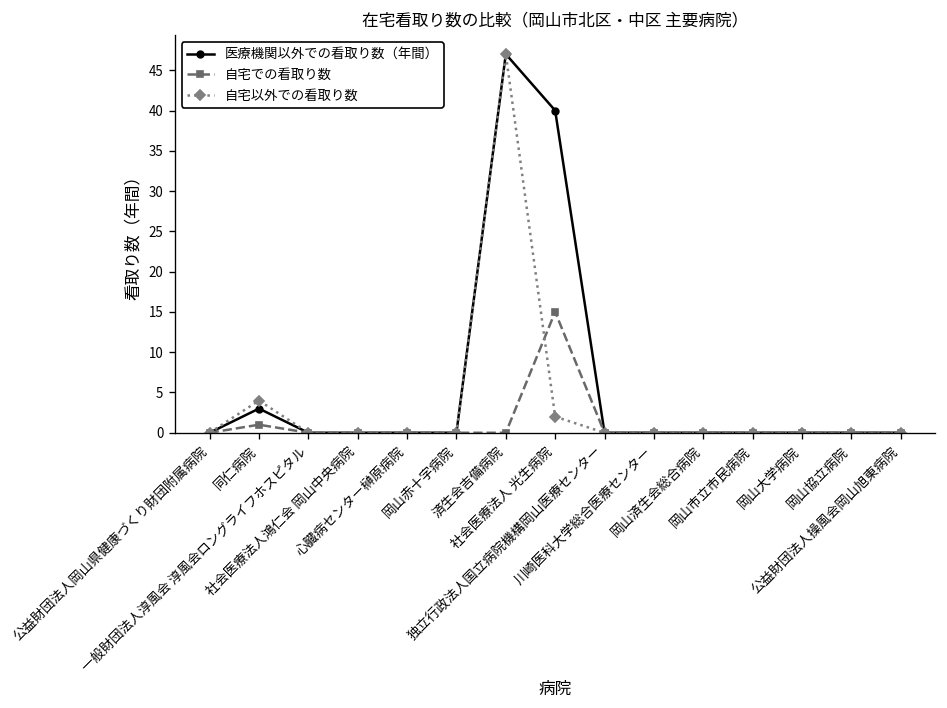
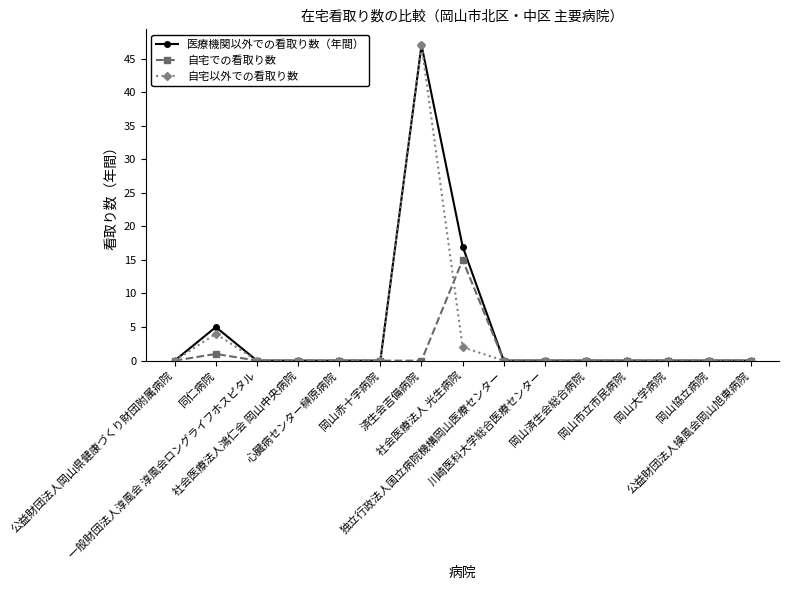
医療機関以外での看取り数（年間）, 同仁病院: 3 -> 5
医療機関以外での看取り数（年間）, 社会医療法人 光生病院: 40 -> 17
